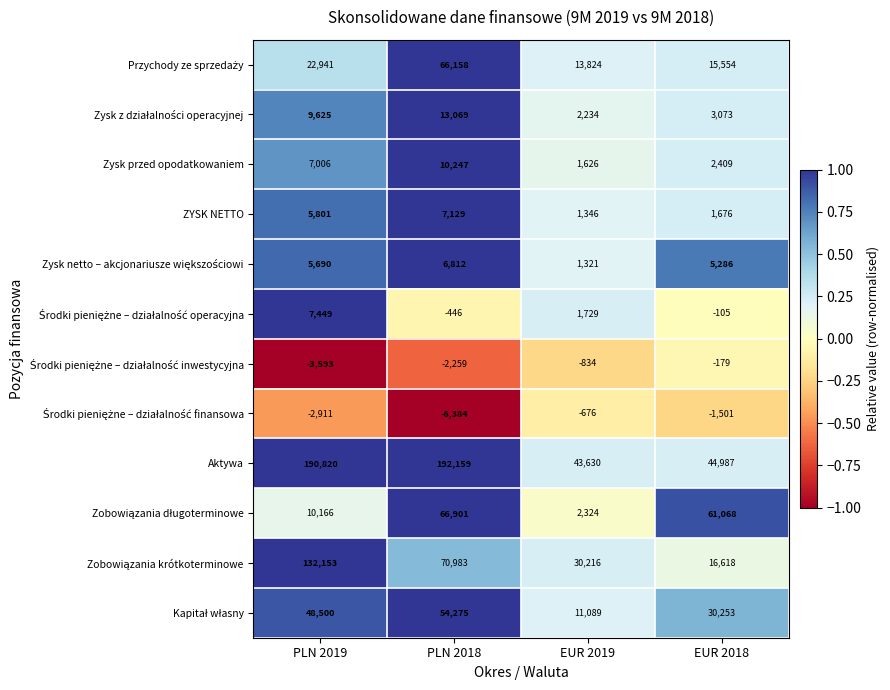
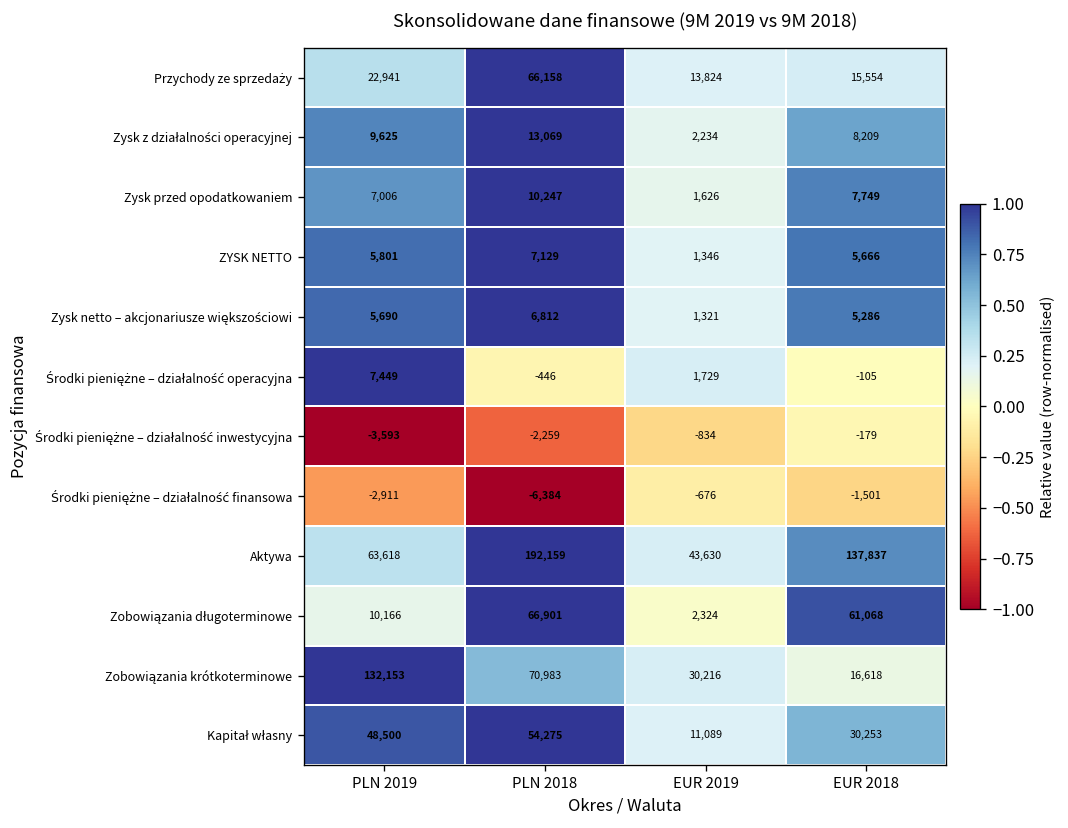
Zysk z działalności operacyjnej, EUR 2018: 3,073 -> 8,209
Zysk przed opodatkowaniem, EUR 2018: 2,409 -> 7,749
ZYSK NETTO, EUR 2018: 1,676 -> 5,666
Aktywa, PLN 2019: 190,820 -> 63,618
Aktywa, EUR 2018: 44,987 -> 137,837
